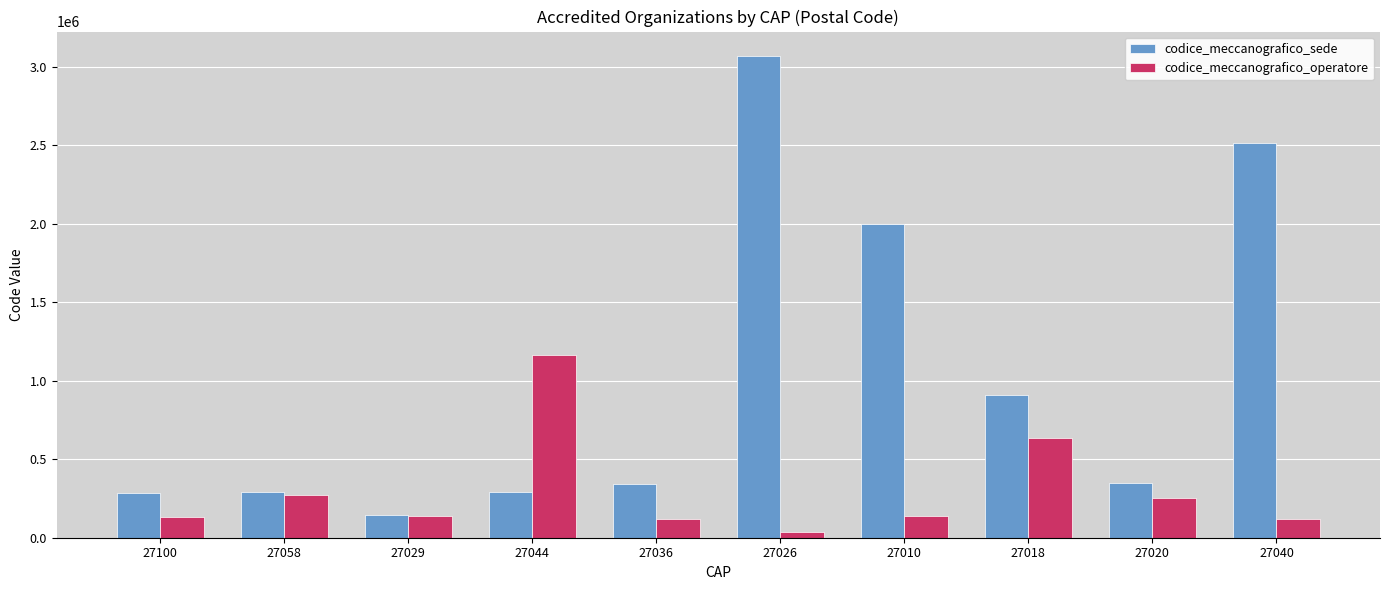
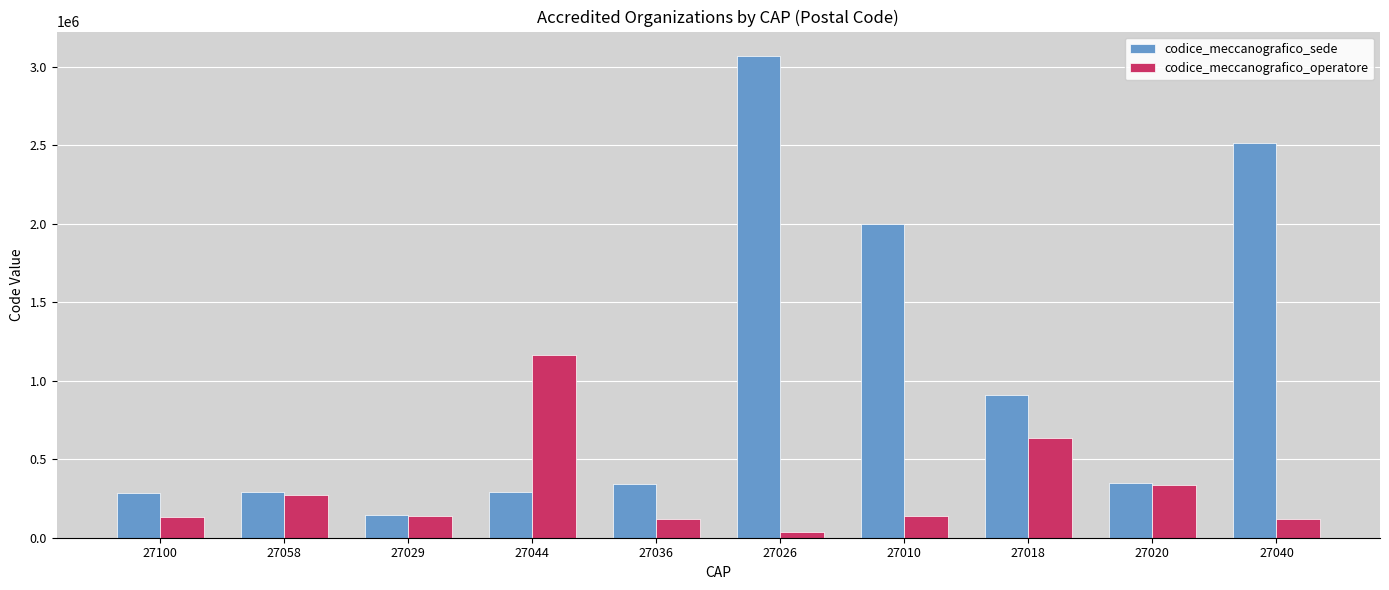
codice_meccanografico_operatore, 27020: 260000 -> 340000
